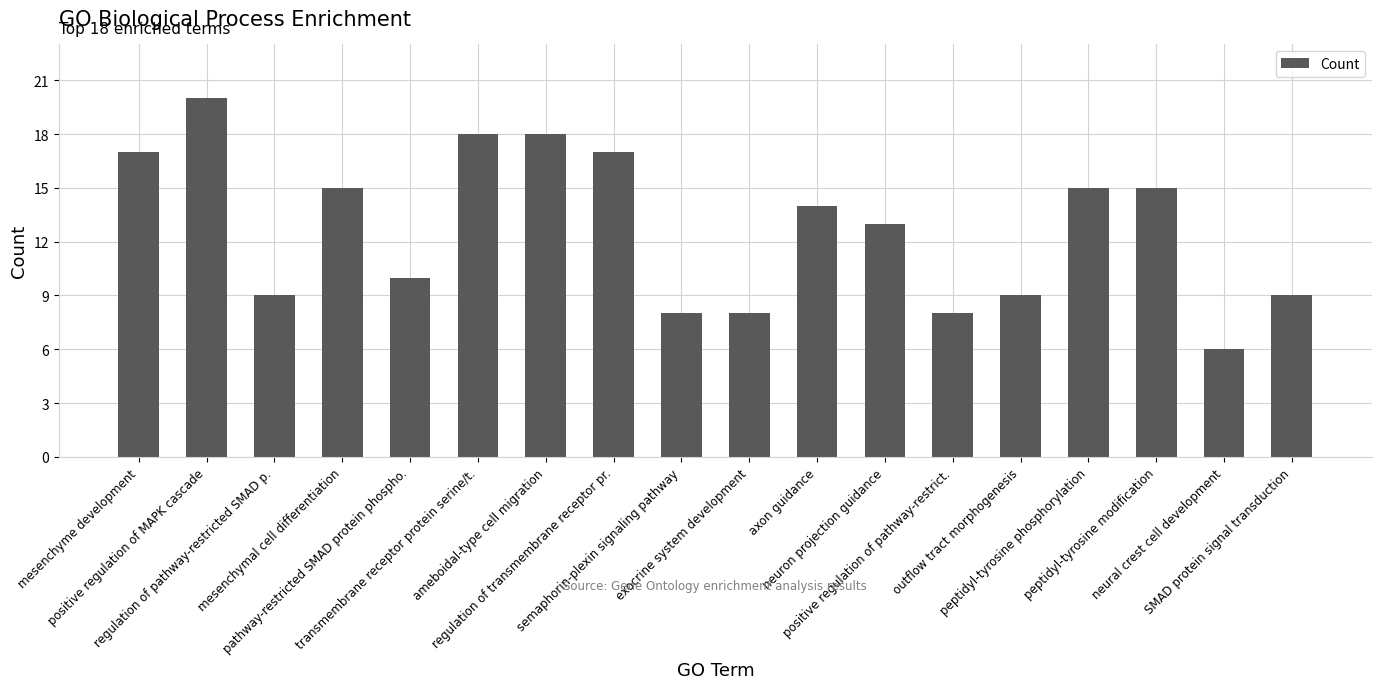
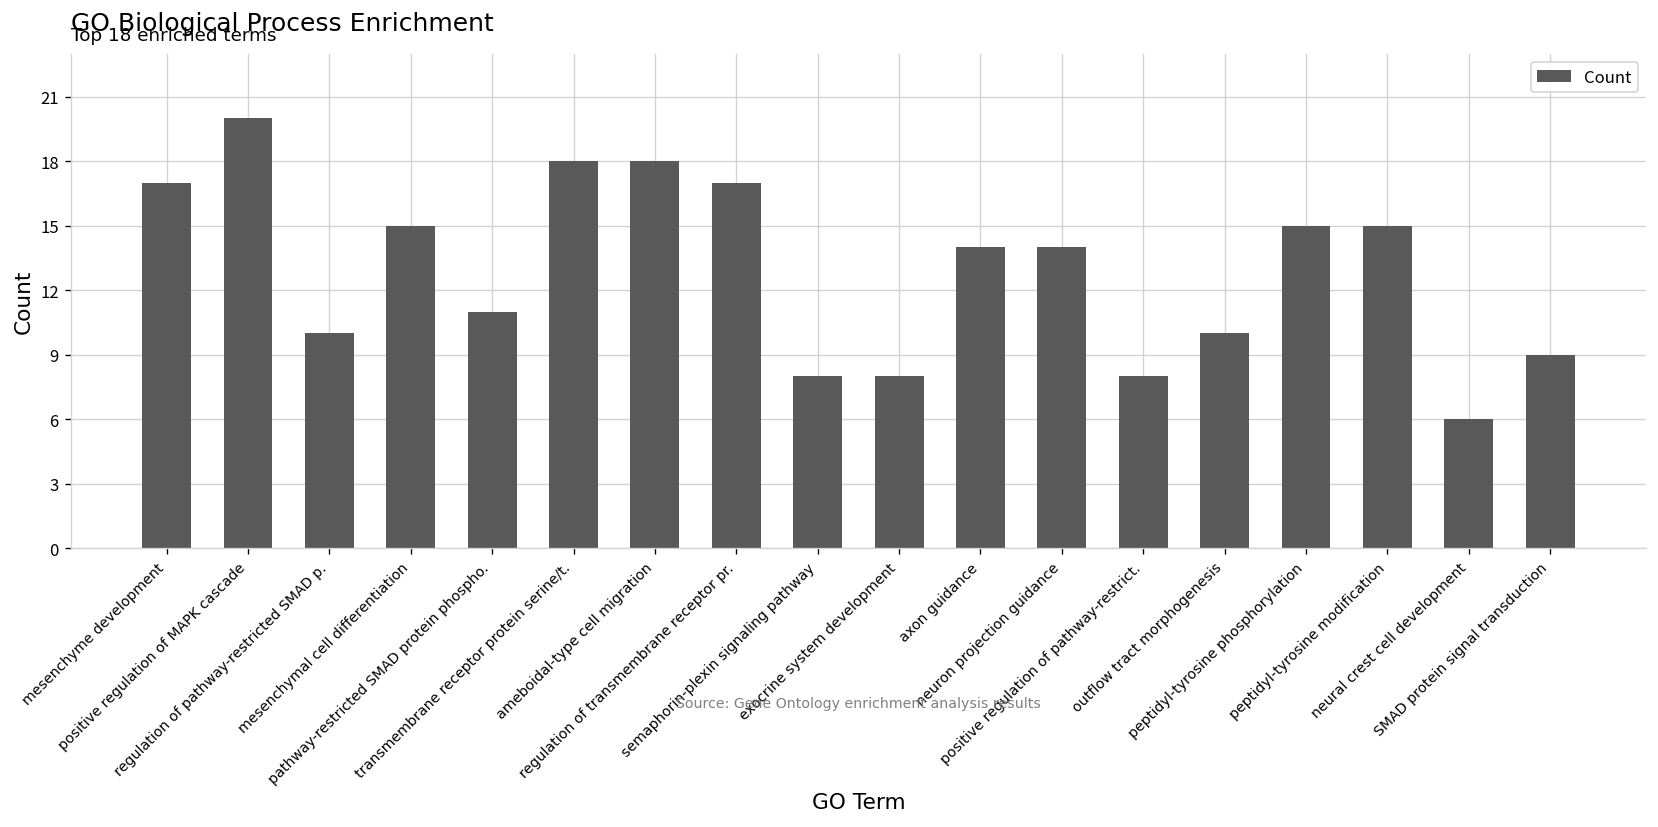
regulation of pathway-restricted SMAD p.: 9 -> 10
pathway-restricted SMAD protein phospho.: 10 -> 11
neuron projection guidance: 13 -> 14
outflow tract morphogenesis: 9 -> 10
